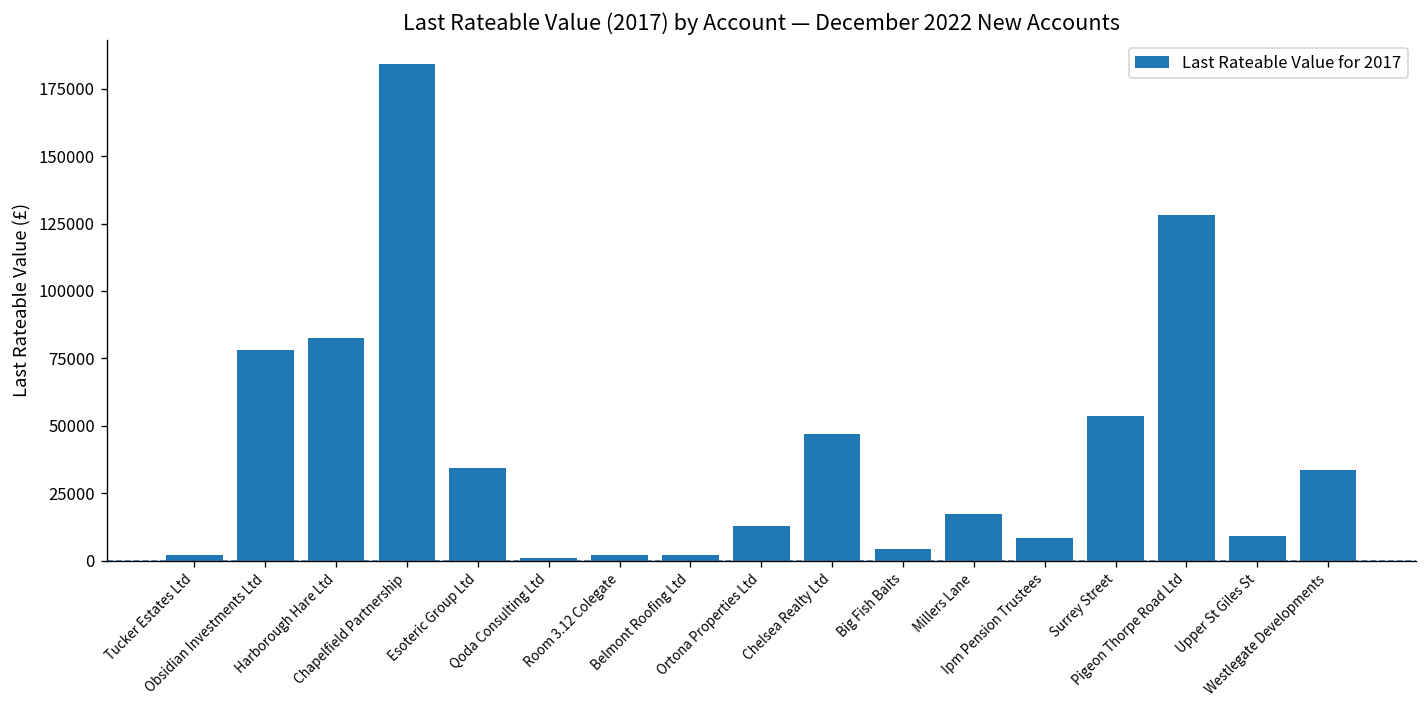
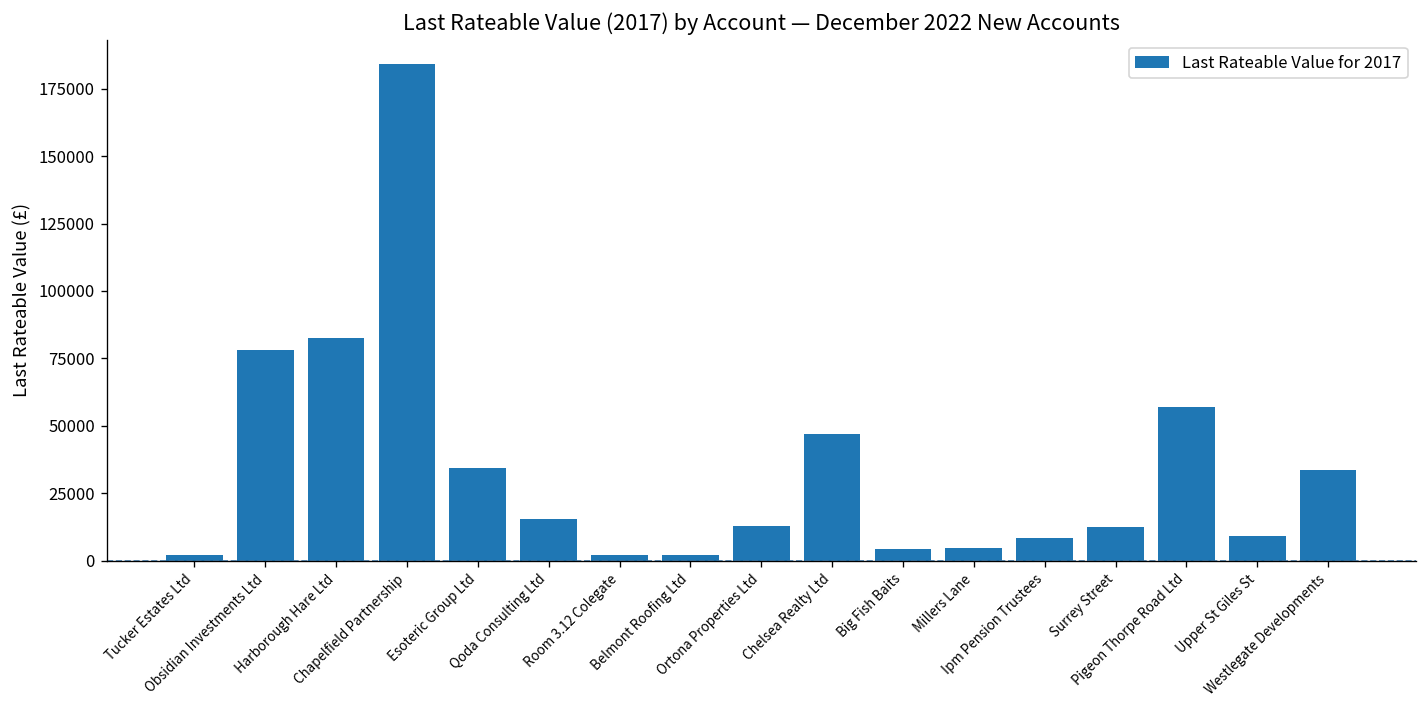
Qoda Consulting Ltd: 1000 -> 15000
Millers Lane: 17000 -> 5000
Surrey Street: 54000 -> 13000
Pigeon Thorpe Road Ltd: 128000 -> 57000
